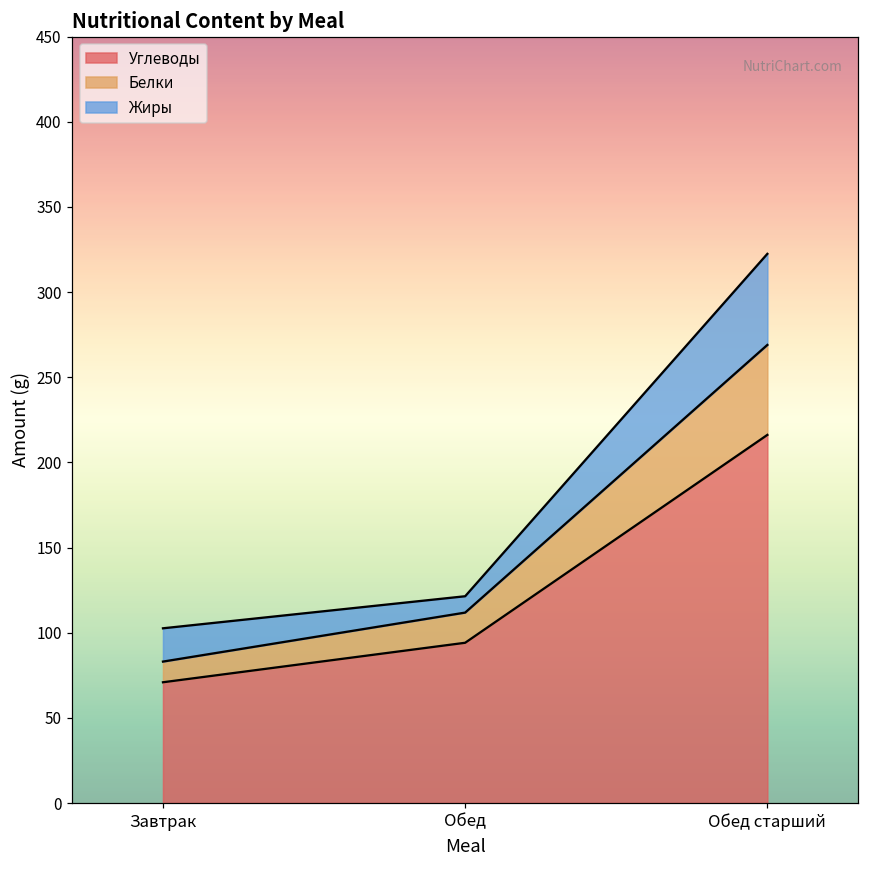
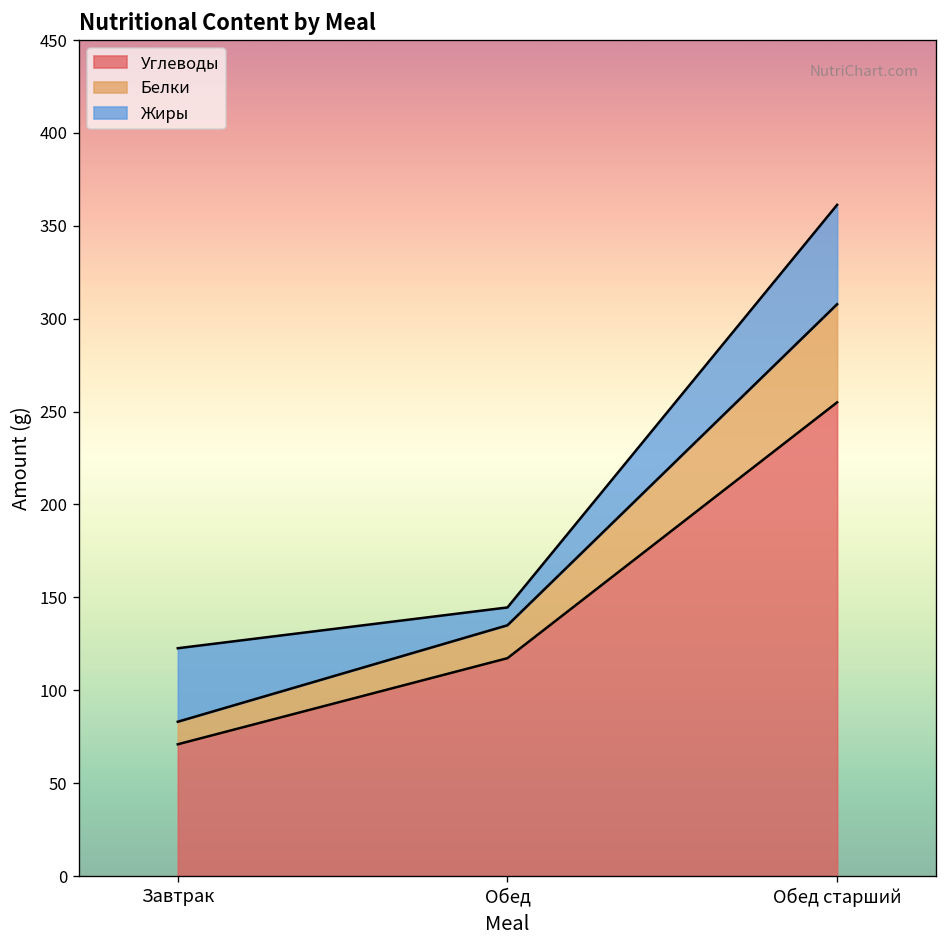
Жиры, Завтрак: 20 -> 40
Углеводы, Обед: 94 -> 117
Углеводы, Обед старший: 216 -> 255
